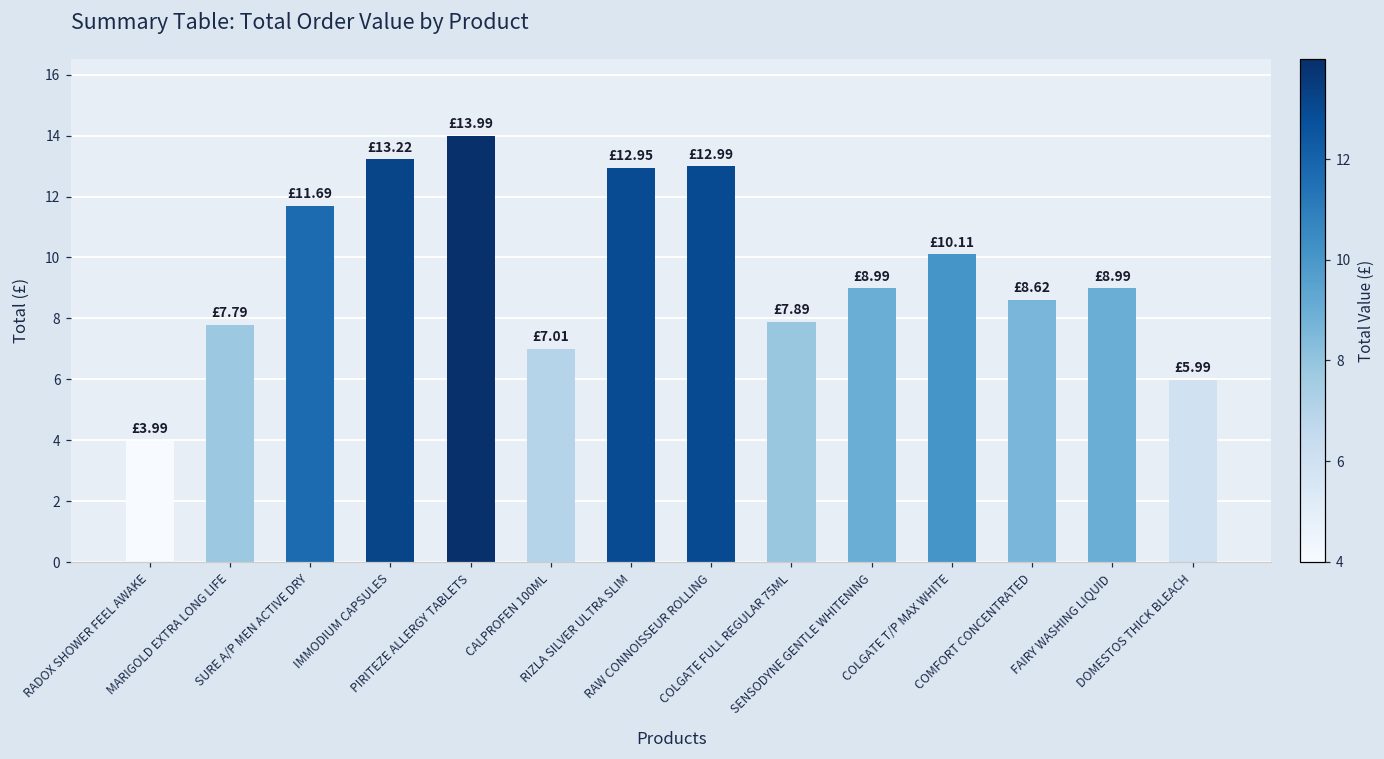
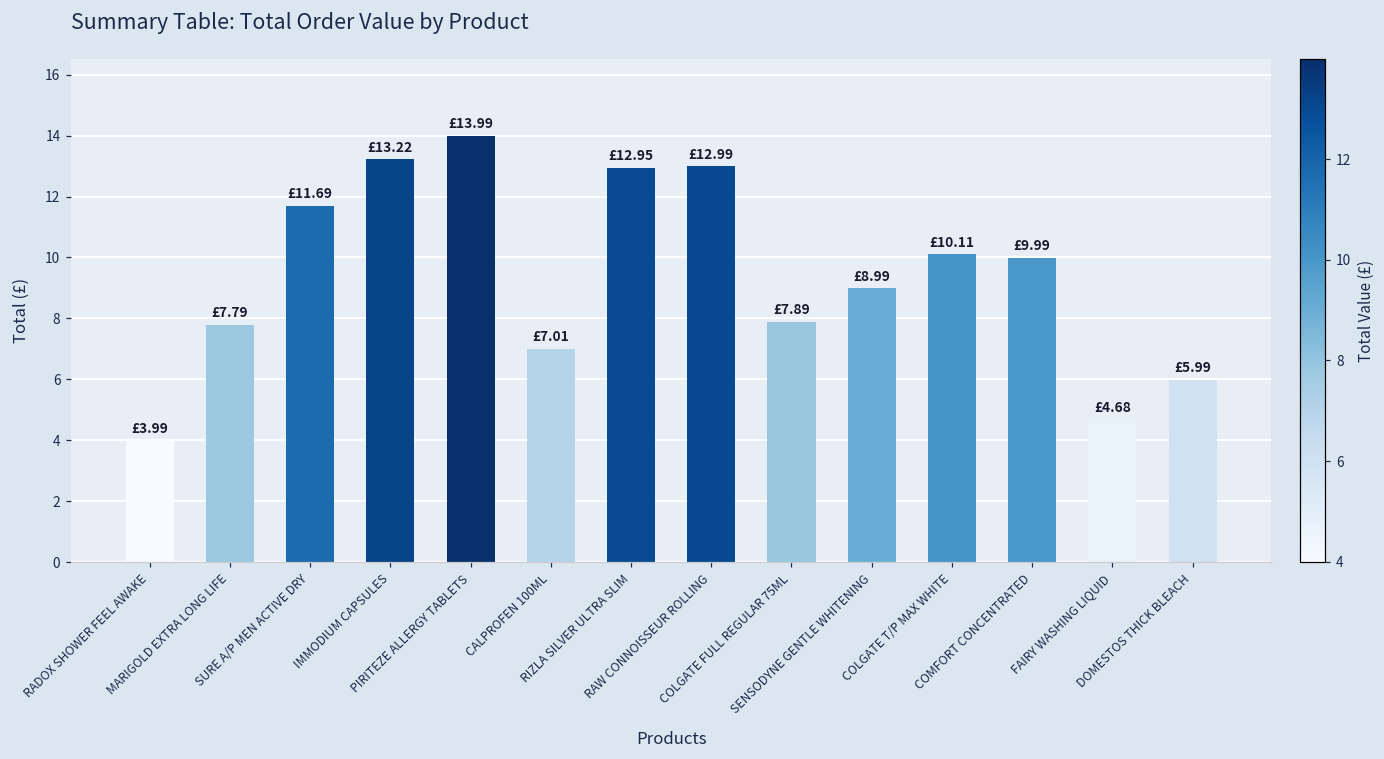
COMFORT CONCENTRATED: £8.62 -> £9.99
FAIRY WASHING LIQUID: £8.99 -> £4.68
